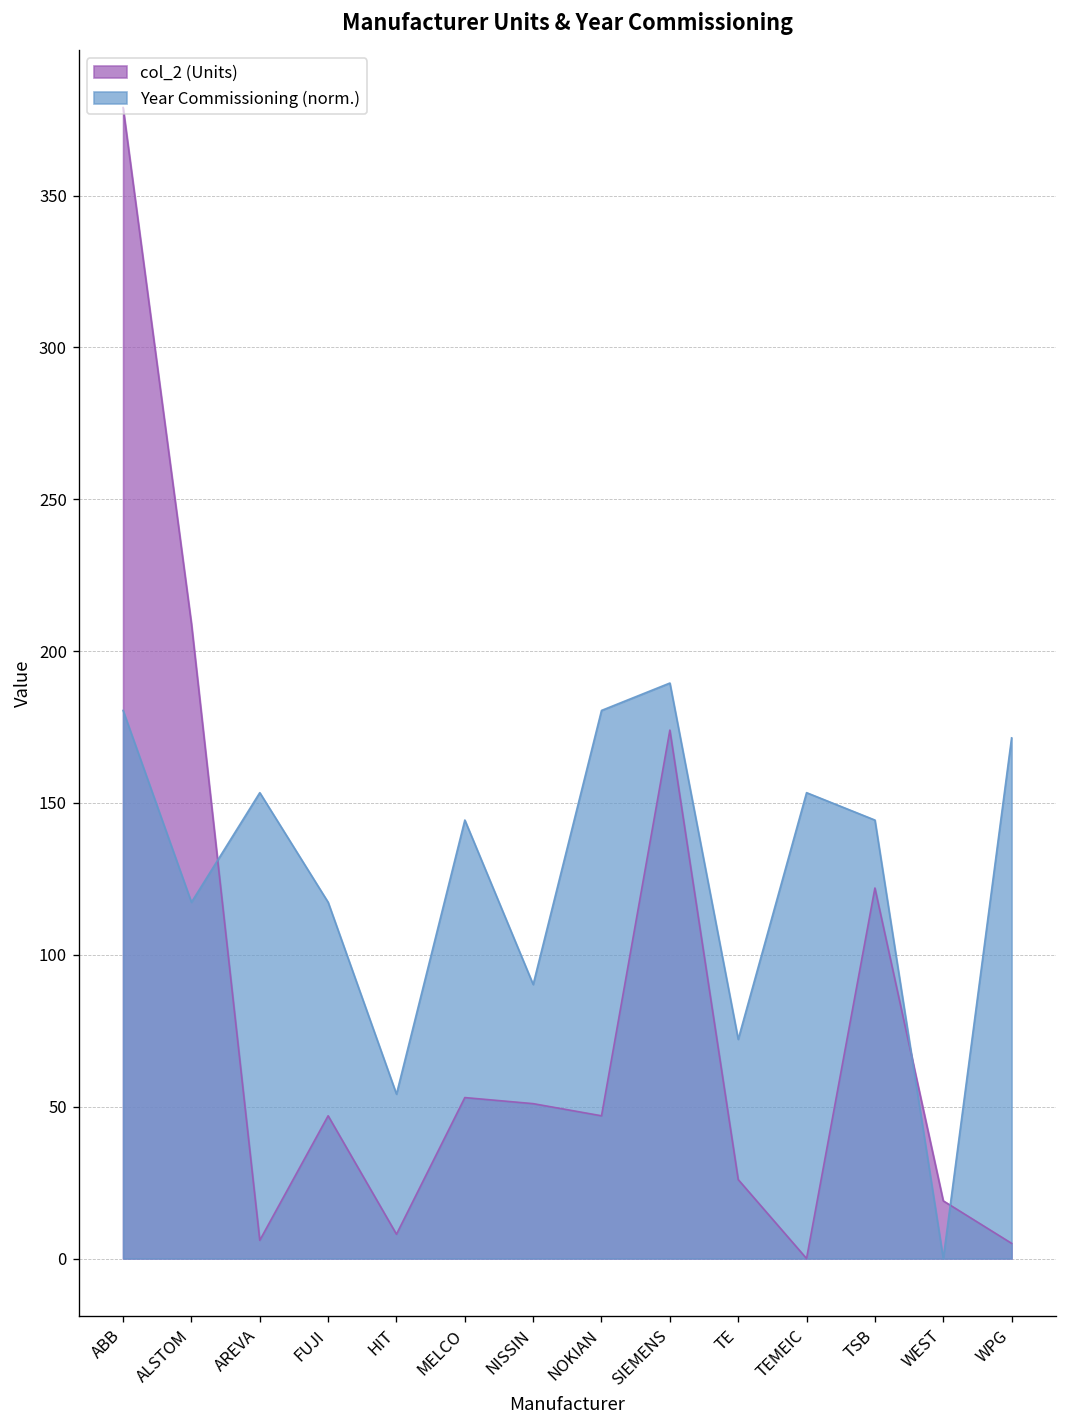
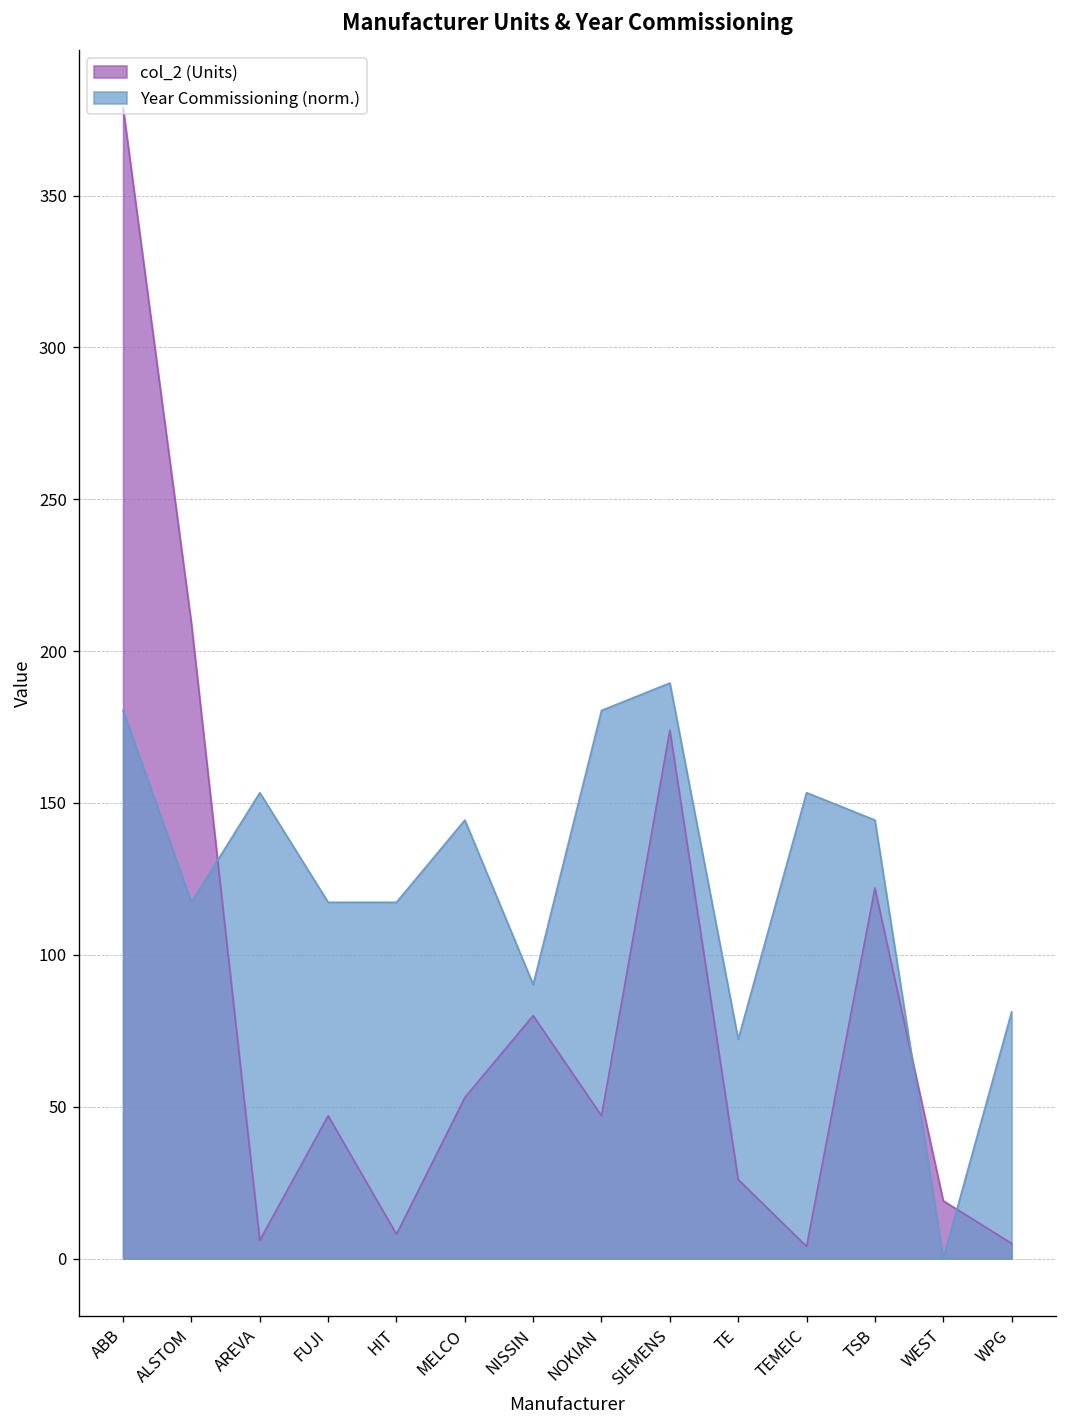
Year Commissioning (norm.), HIT: 54 -> 117
col_2 (Units), NISSIN: 51 -> 80
col_2 (Units), TEMEIC: 0 -> 4
Year Commissioning (norm.), WPG: 171 -> 81
